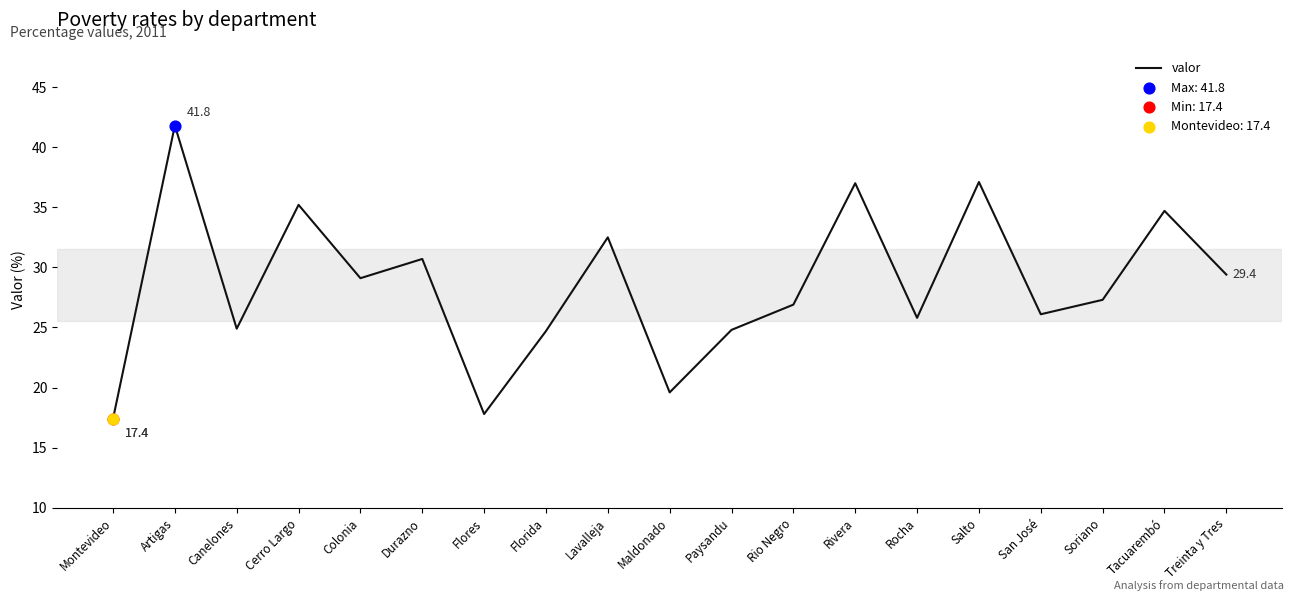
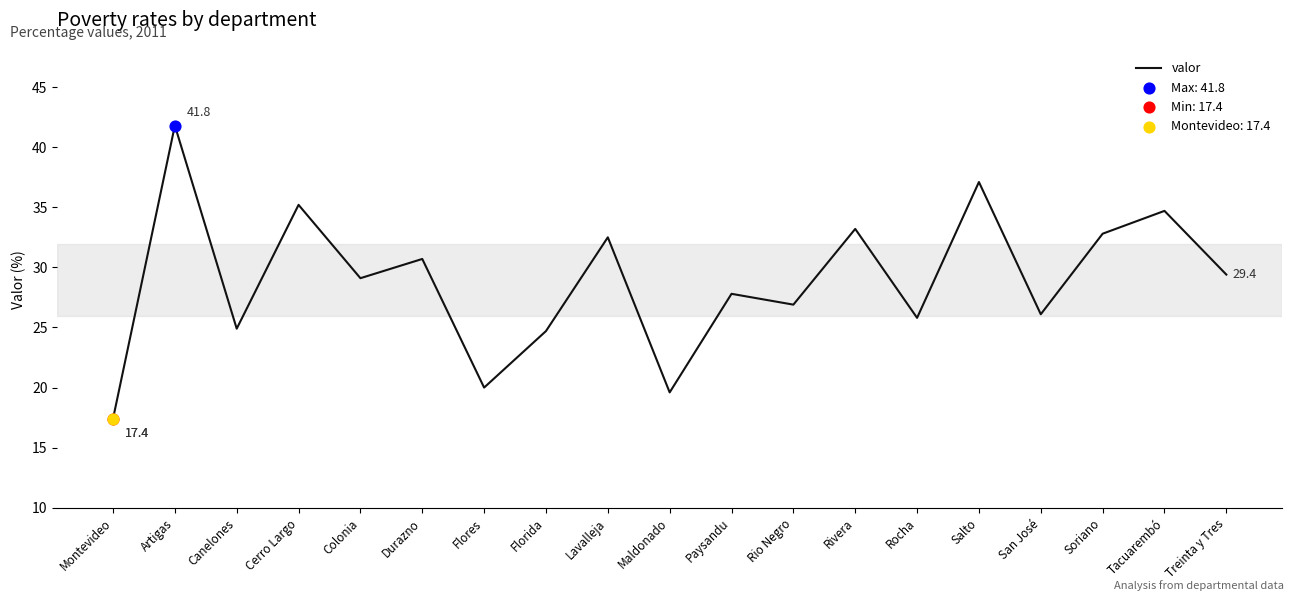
valor, Flores: 17.8 -> 20.0
valor, Paysandu: 24.8 -> 27.8
valor, Rivera: 37.0 -> 33.2
valor, Soriano: 27.3 -> 32.8
